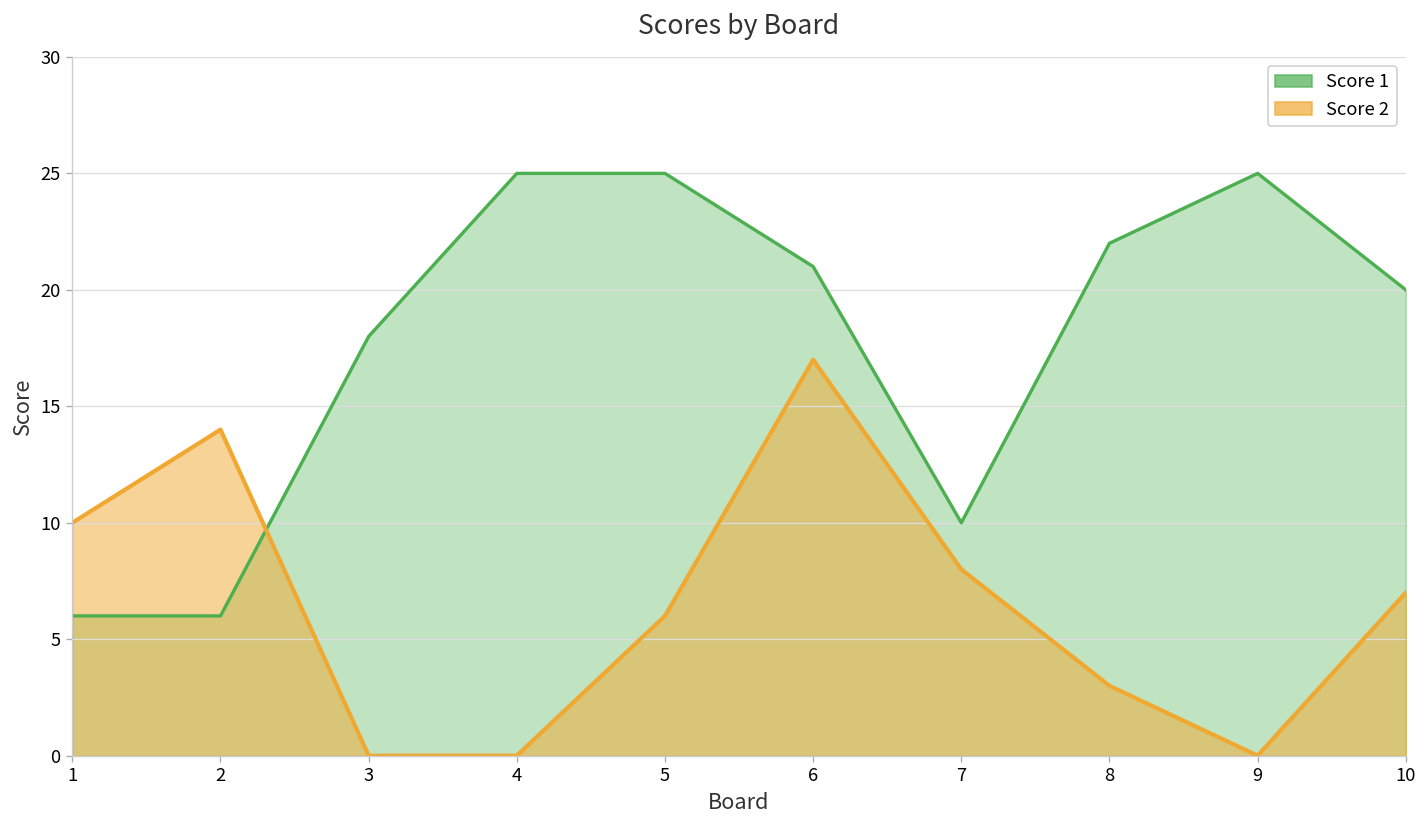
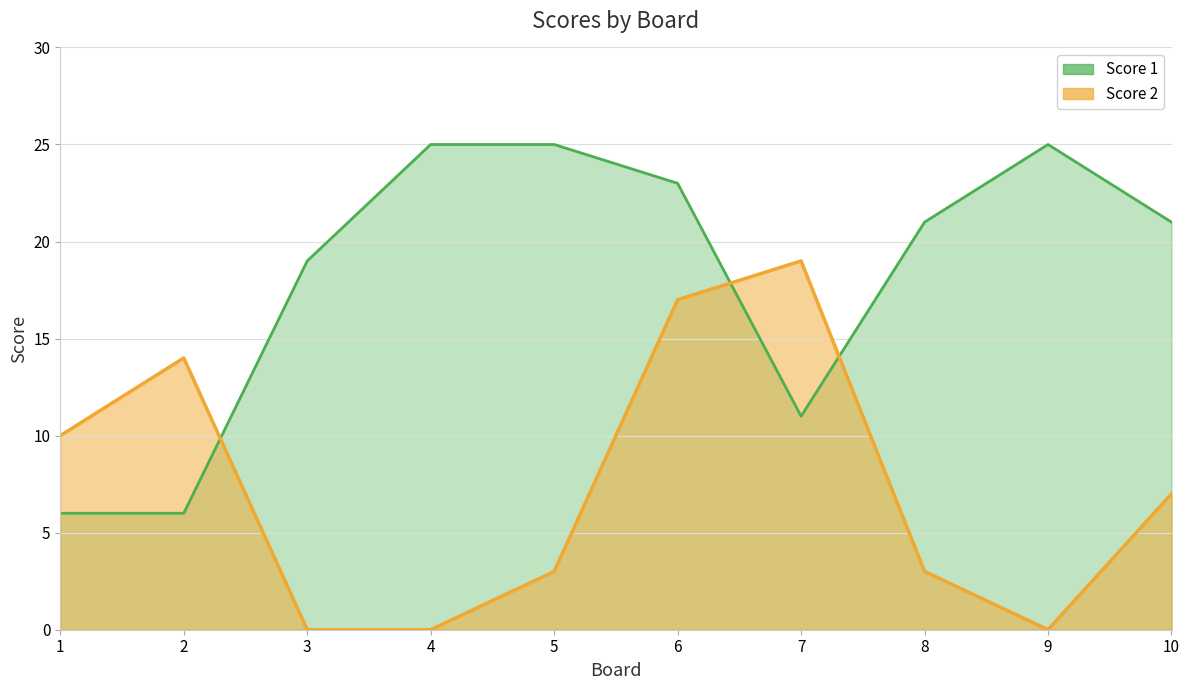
Score 1, 3: 18 -> 19
Score 2, 5: 6 -> 3
Score 1, 6: 21 -> 23
Score 1, 7: 10 -> 11
Score 2, 7: 8 -> 19
Score 1, 8: 22 -> 21
Score 1, 10: 20 -> 21
